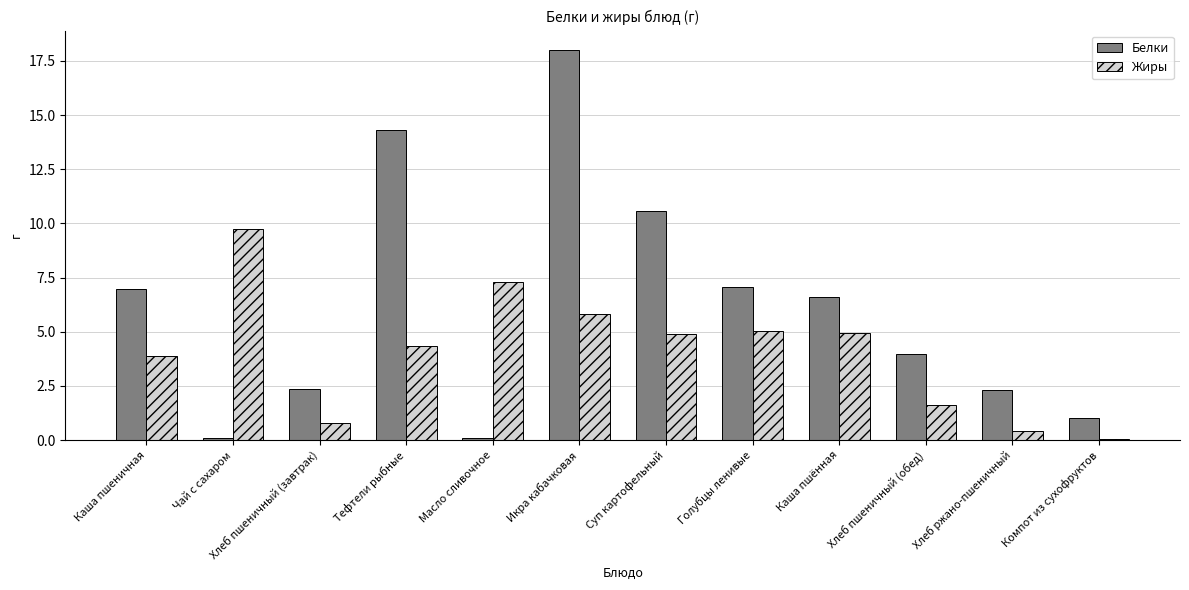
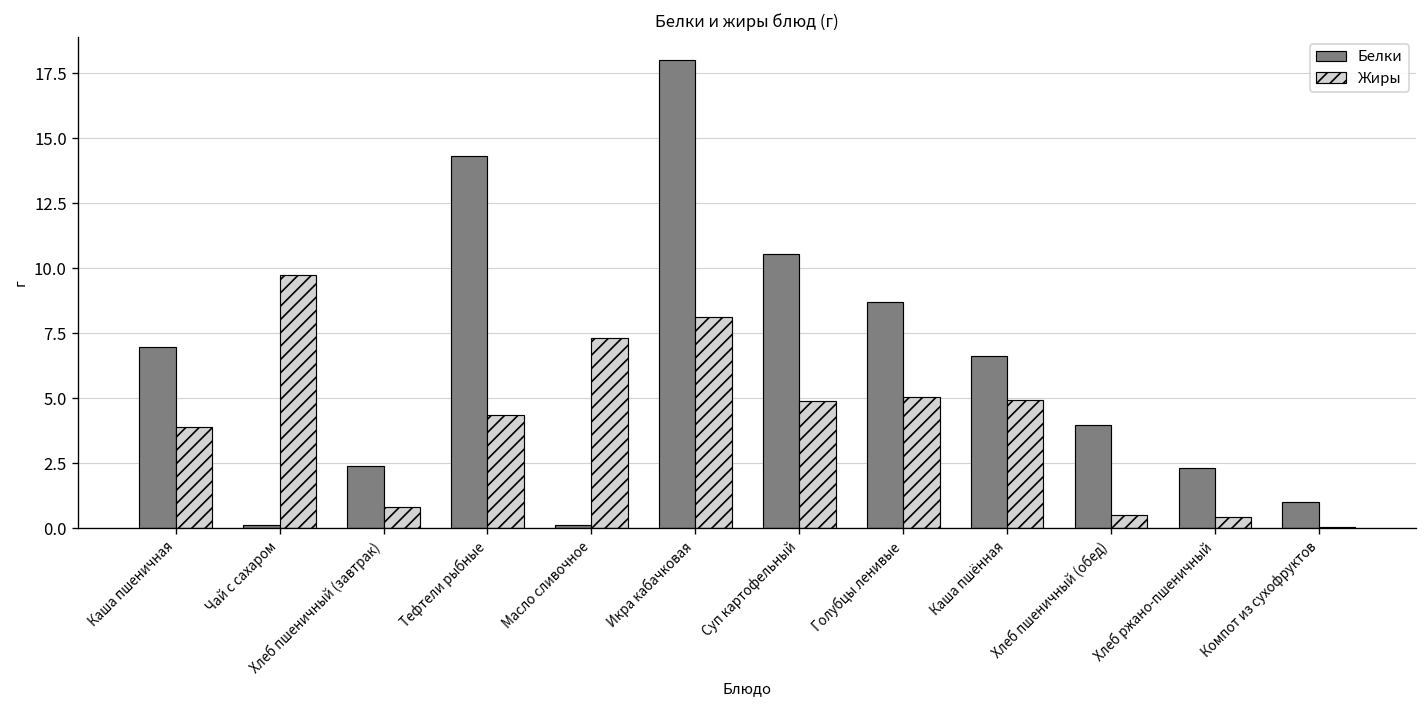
Жиры, Икра кабачковая: 5.8 -> 8.1
Белки, Голубцы ленивые: 7.1 -> 8.7
Жиры, Хлеб пшеничный (обед): 1.6 -> 0.5
